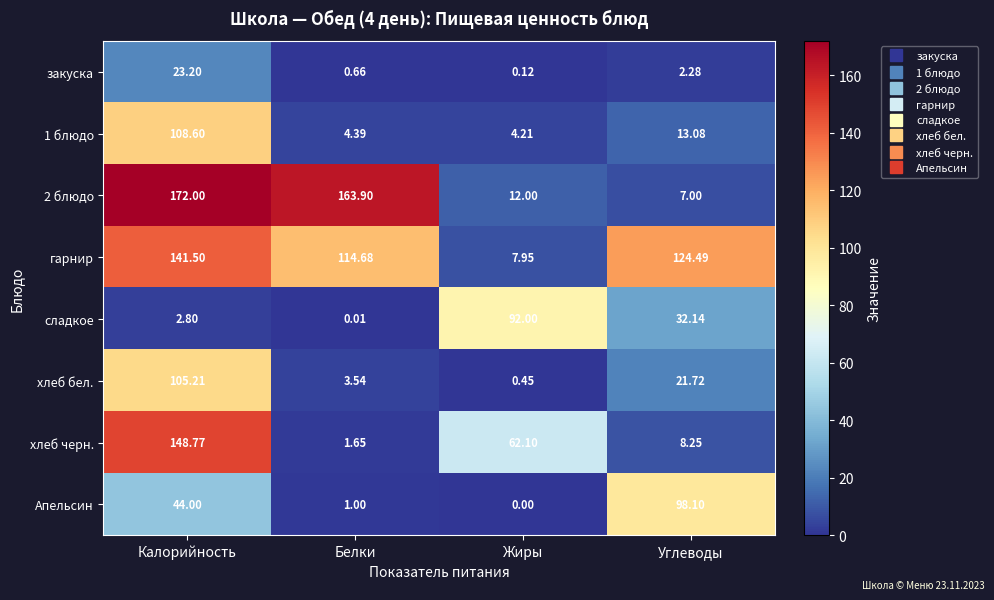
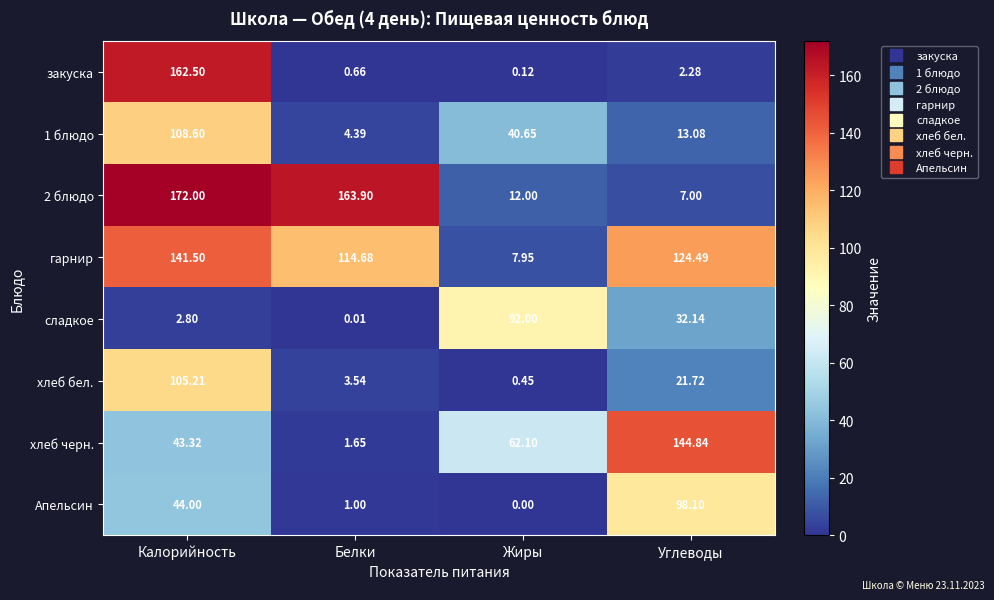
закуска, Калорийность: 23.20 -> 162.50
1 блюдо, Жиры: 4.21 -> 40.65
хлеб черн., Калорийность: 148.77 -> 43.32
хлеб черн., Углеводы: 8.25 -> 144.84
